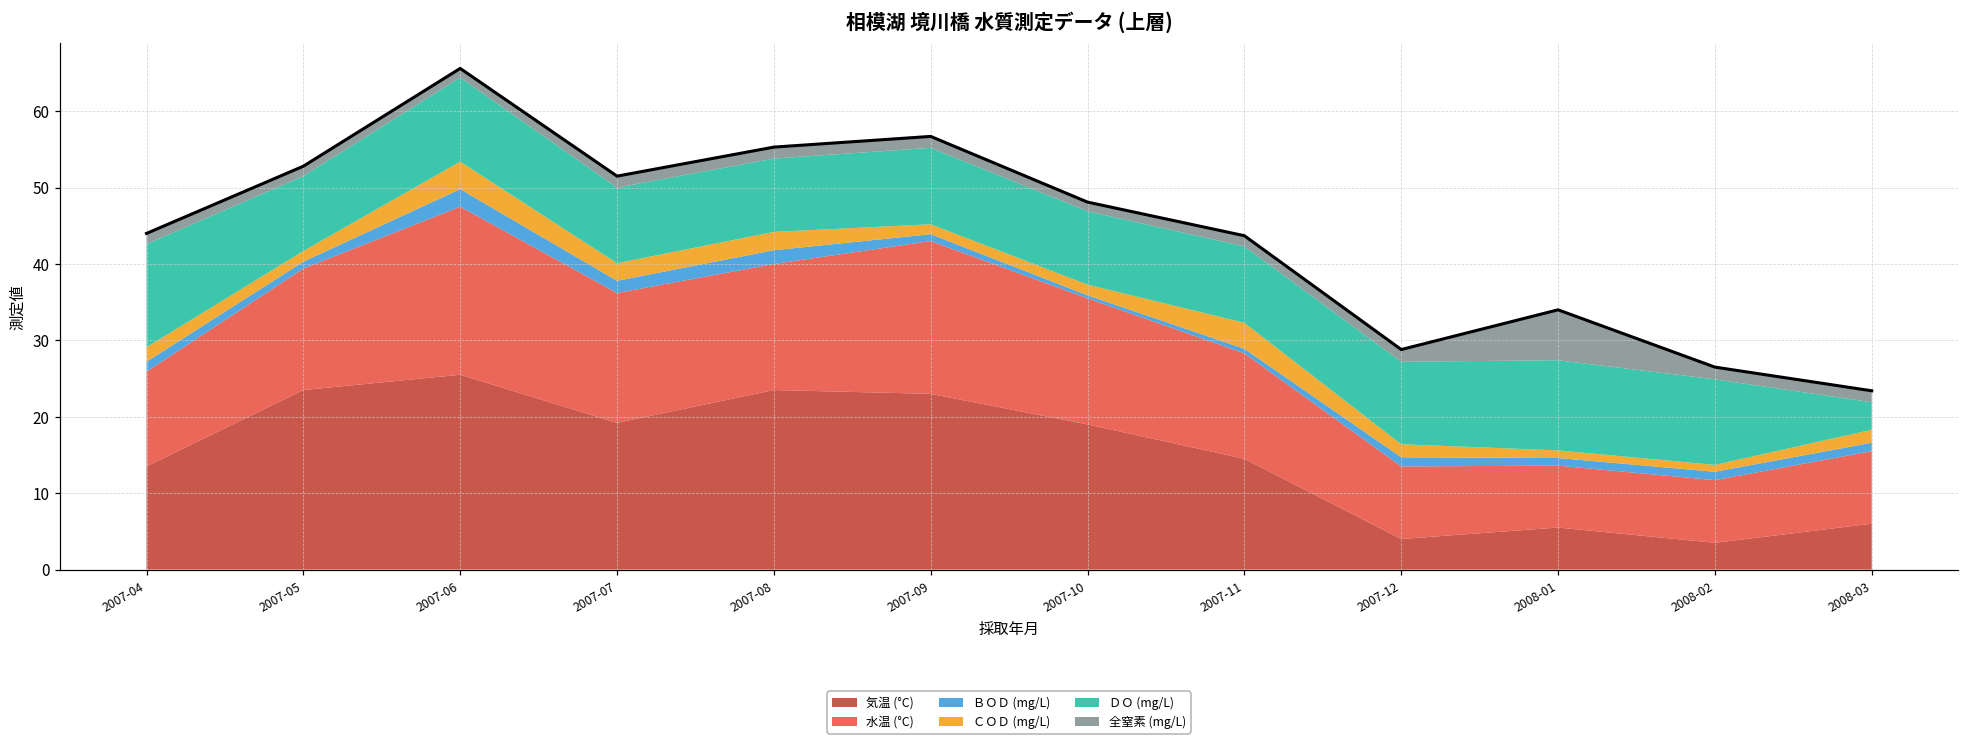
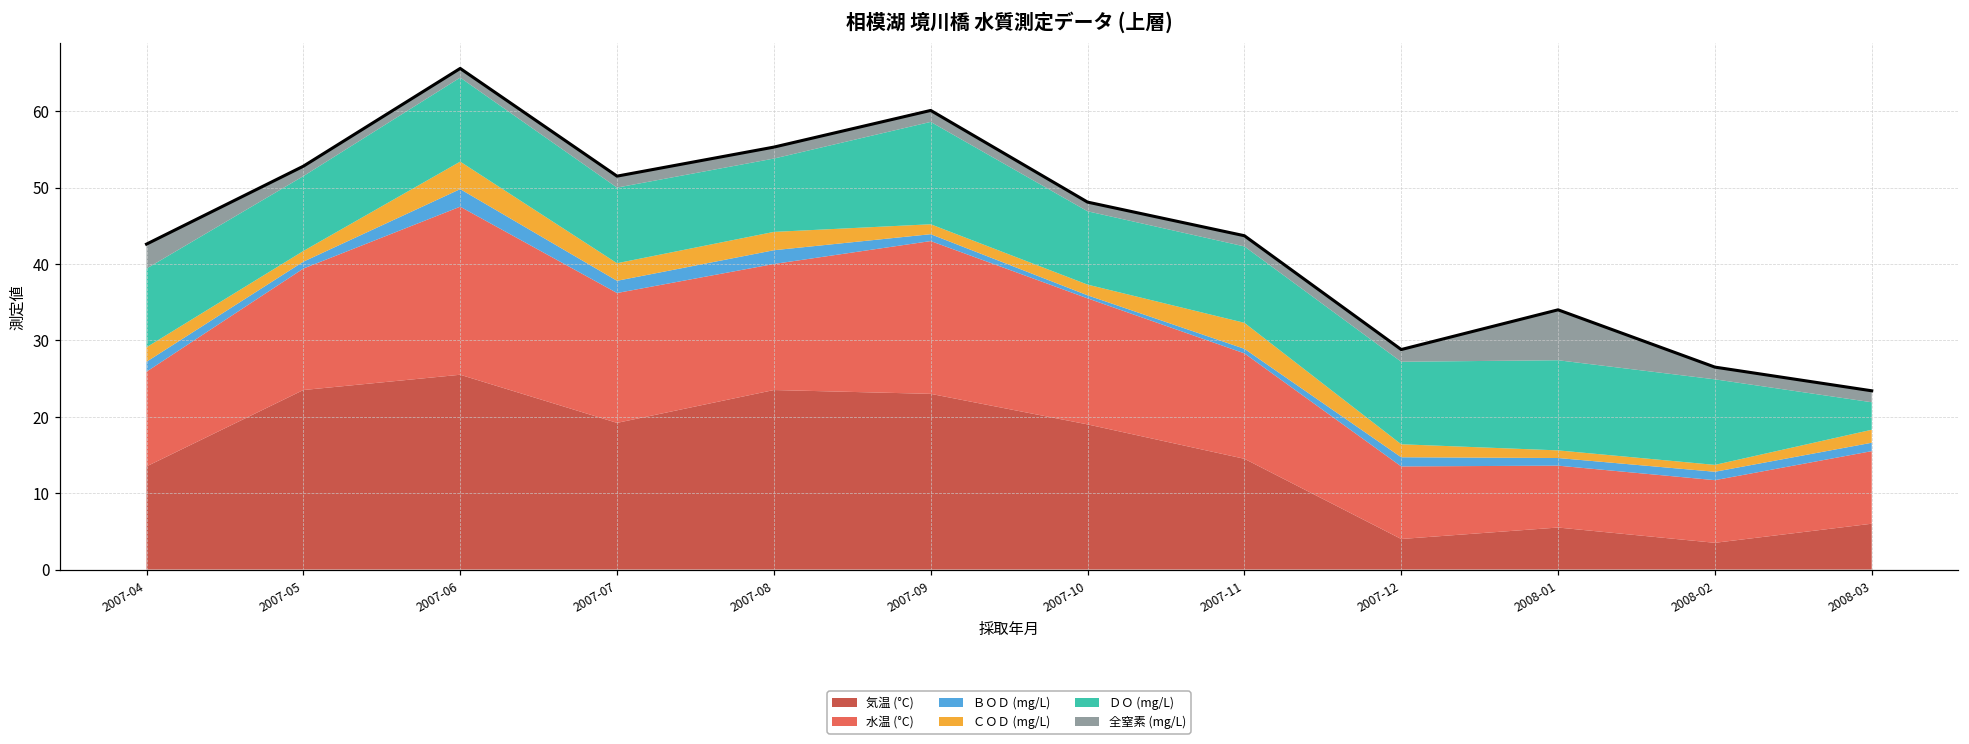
ＤＯ (mg/L), 2007-04: 13 -> 10
全窒素 (mg/L), 2007-04: 1 -> 3
ＤＯ (mg/L), 2007-09: 10 -> 13
